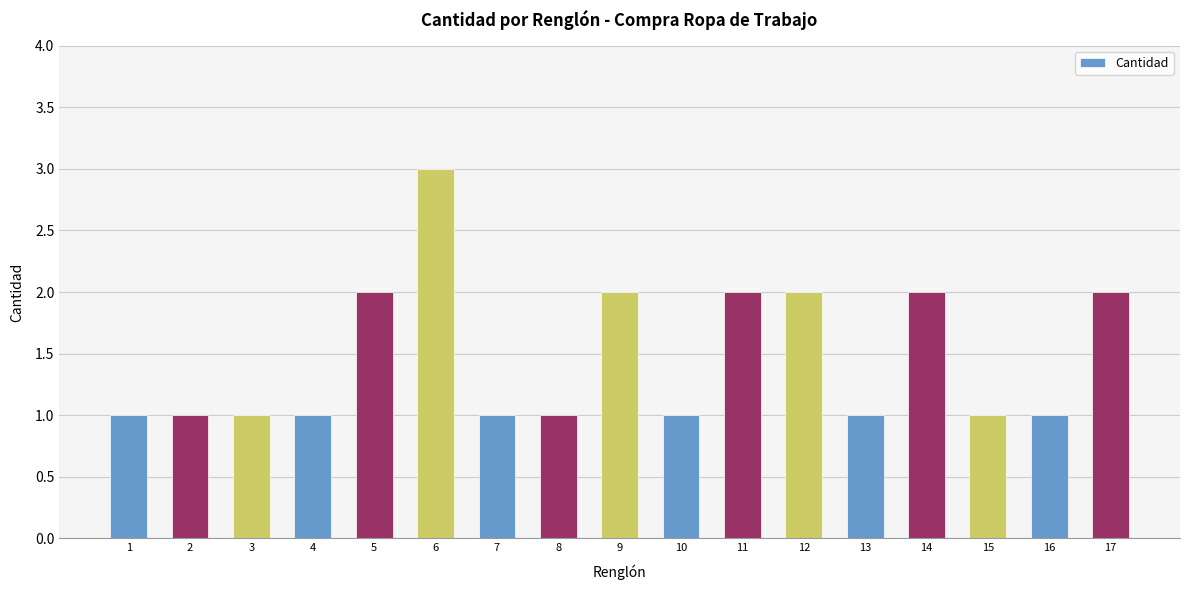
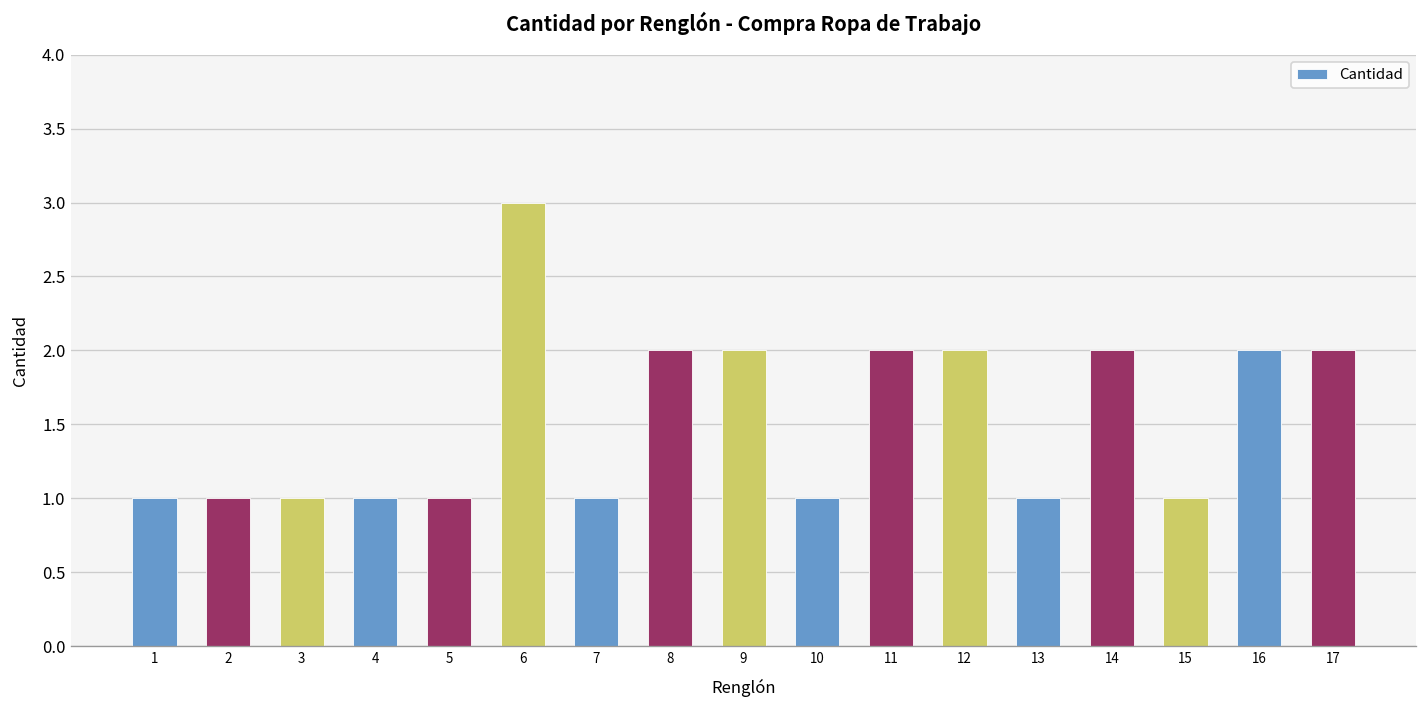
5: 2 -> 1
8: 1 -> 2
16: 1 -> 2
